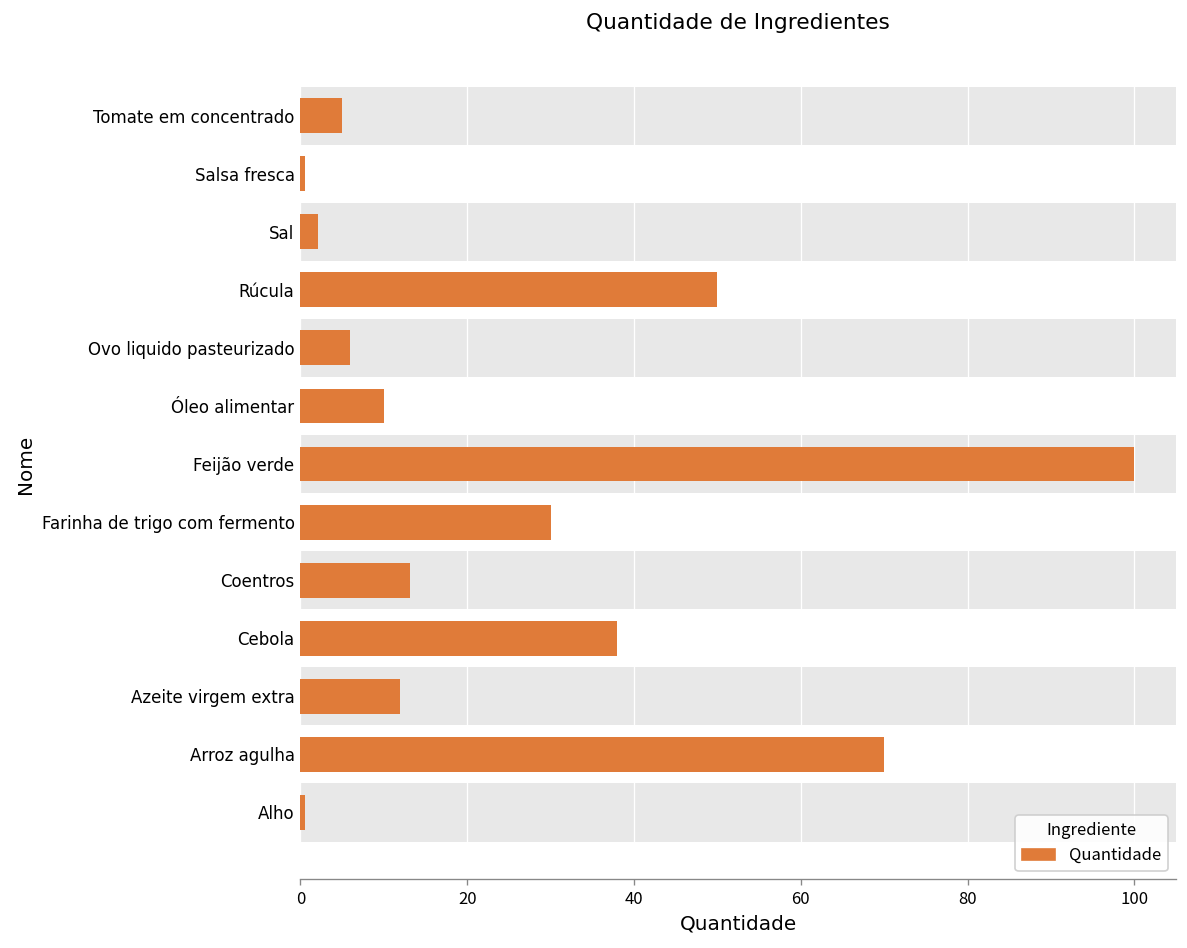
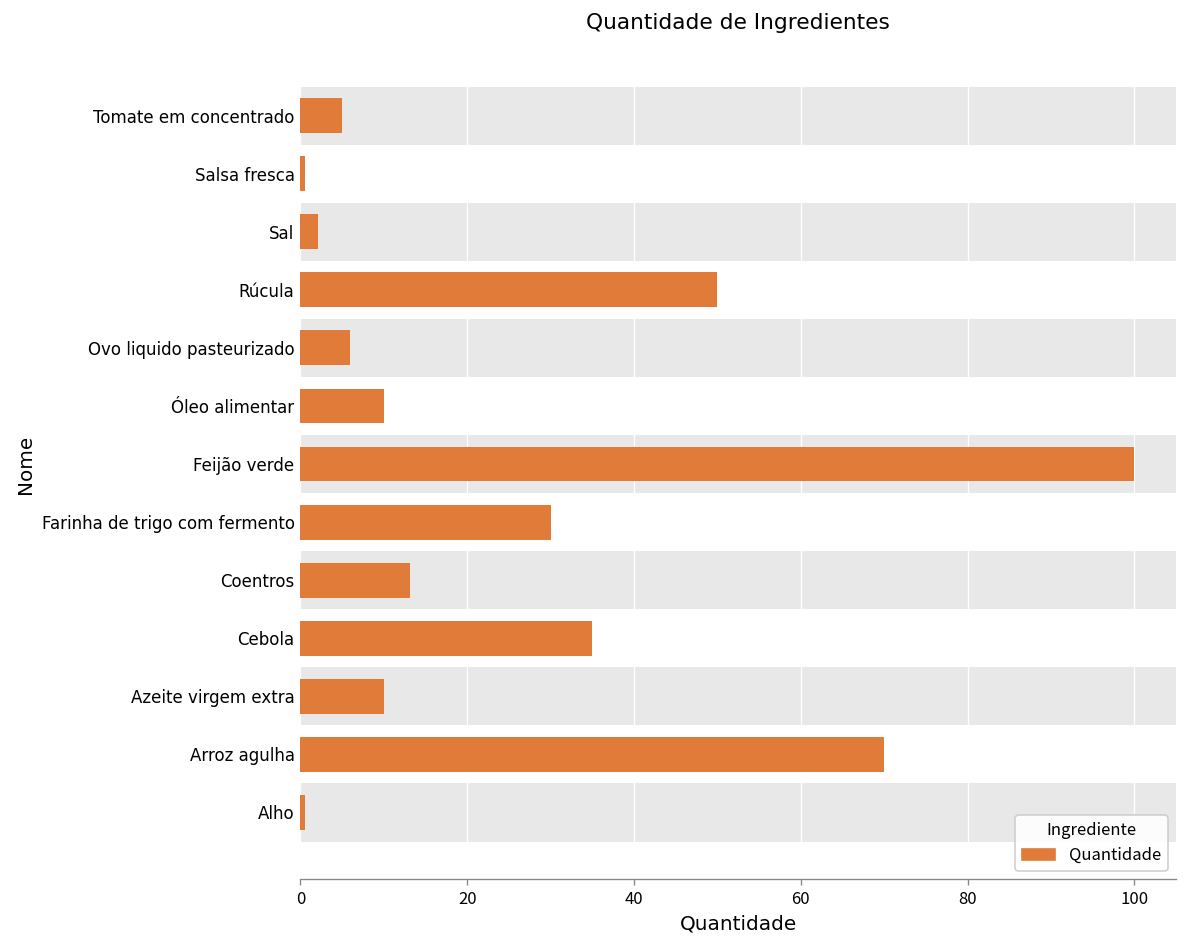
Cebola: 38 -> 35
Azeite virgem extra: 12 -> 10
